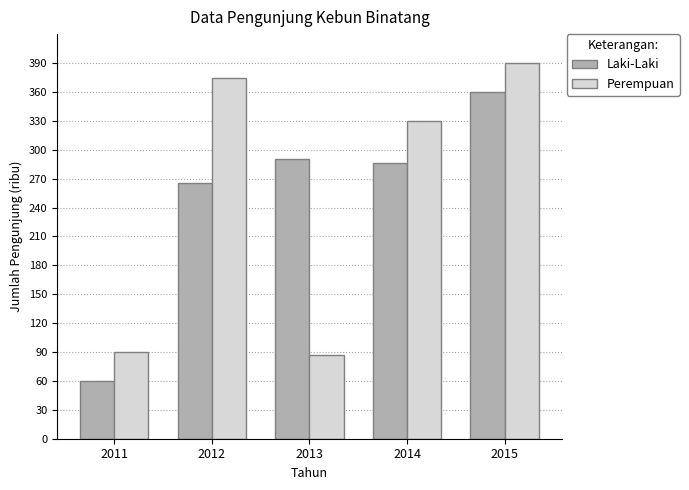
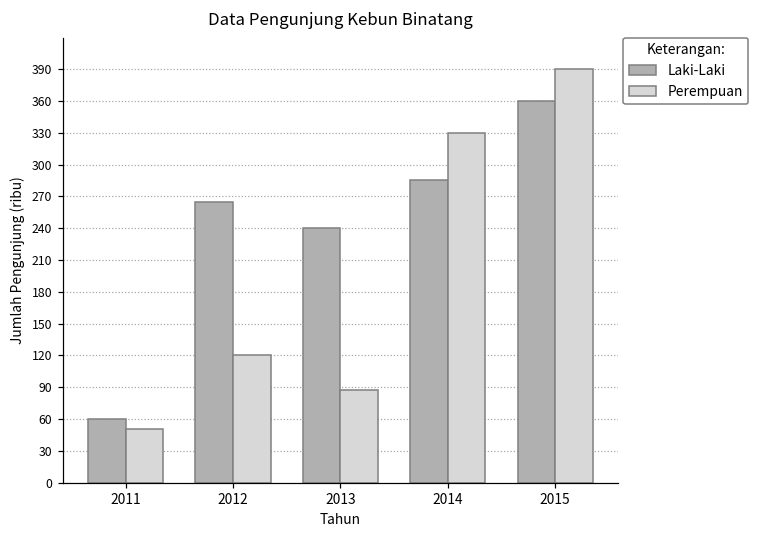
Perempuan, 2011: 90 -> 50
Perempuan, 2012: 370 -> 120
Laki-Laki, 2013: 290 -> 240
